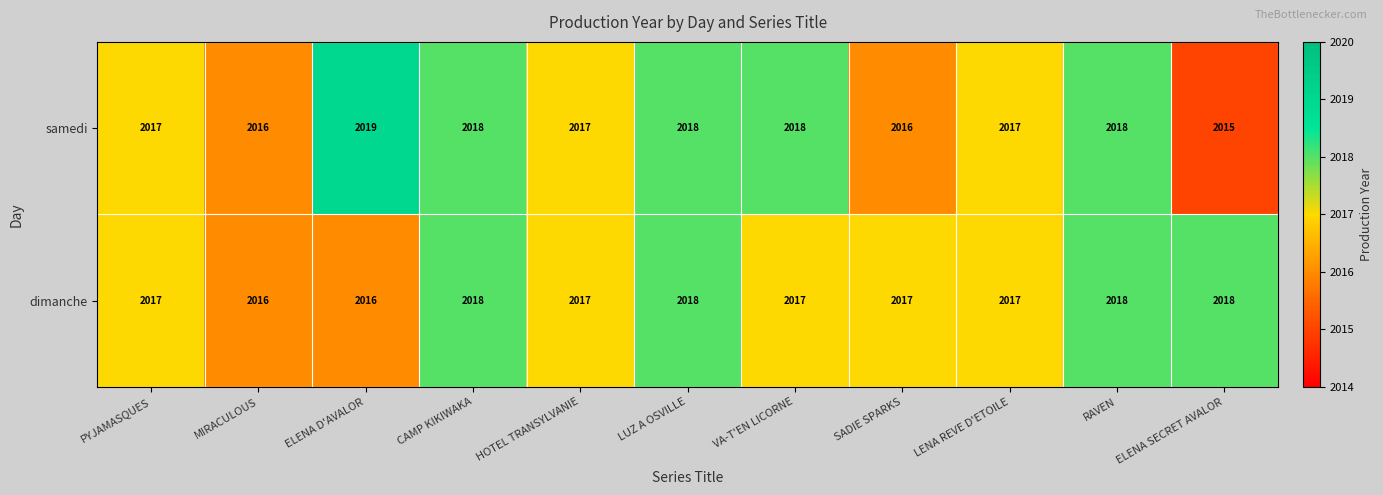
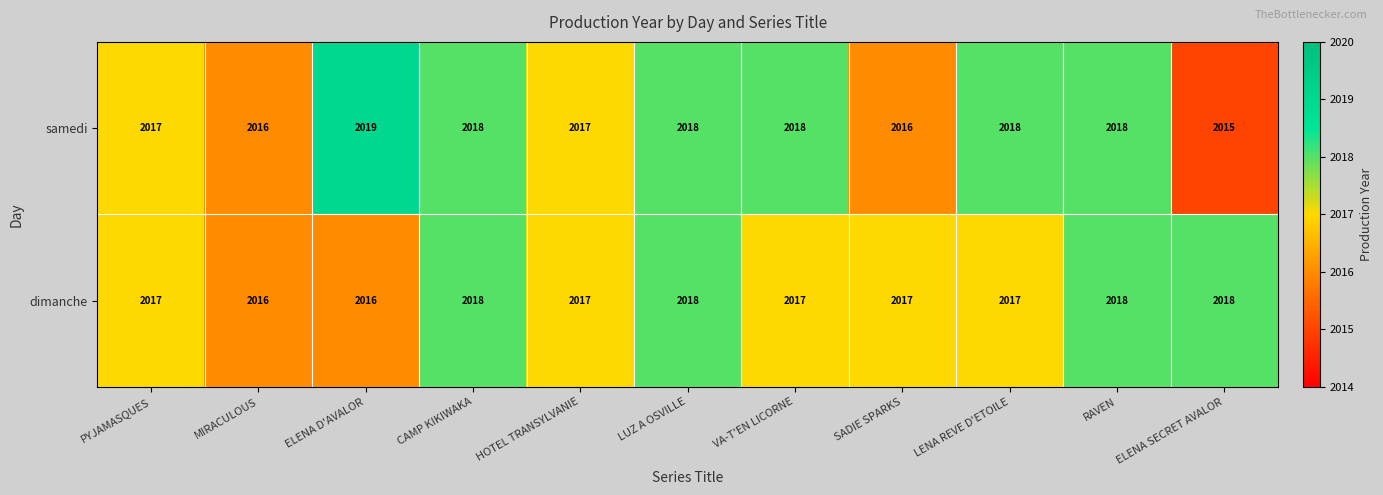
samedi, LENA REVE D'ETOILE: 2017 -> 2018
